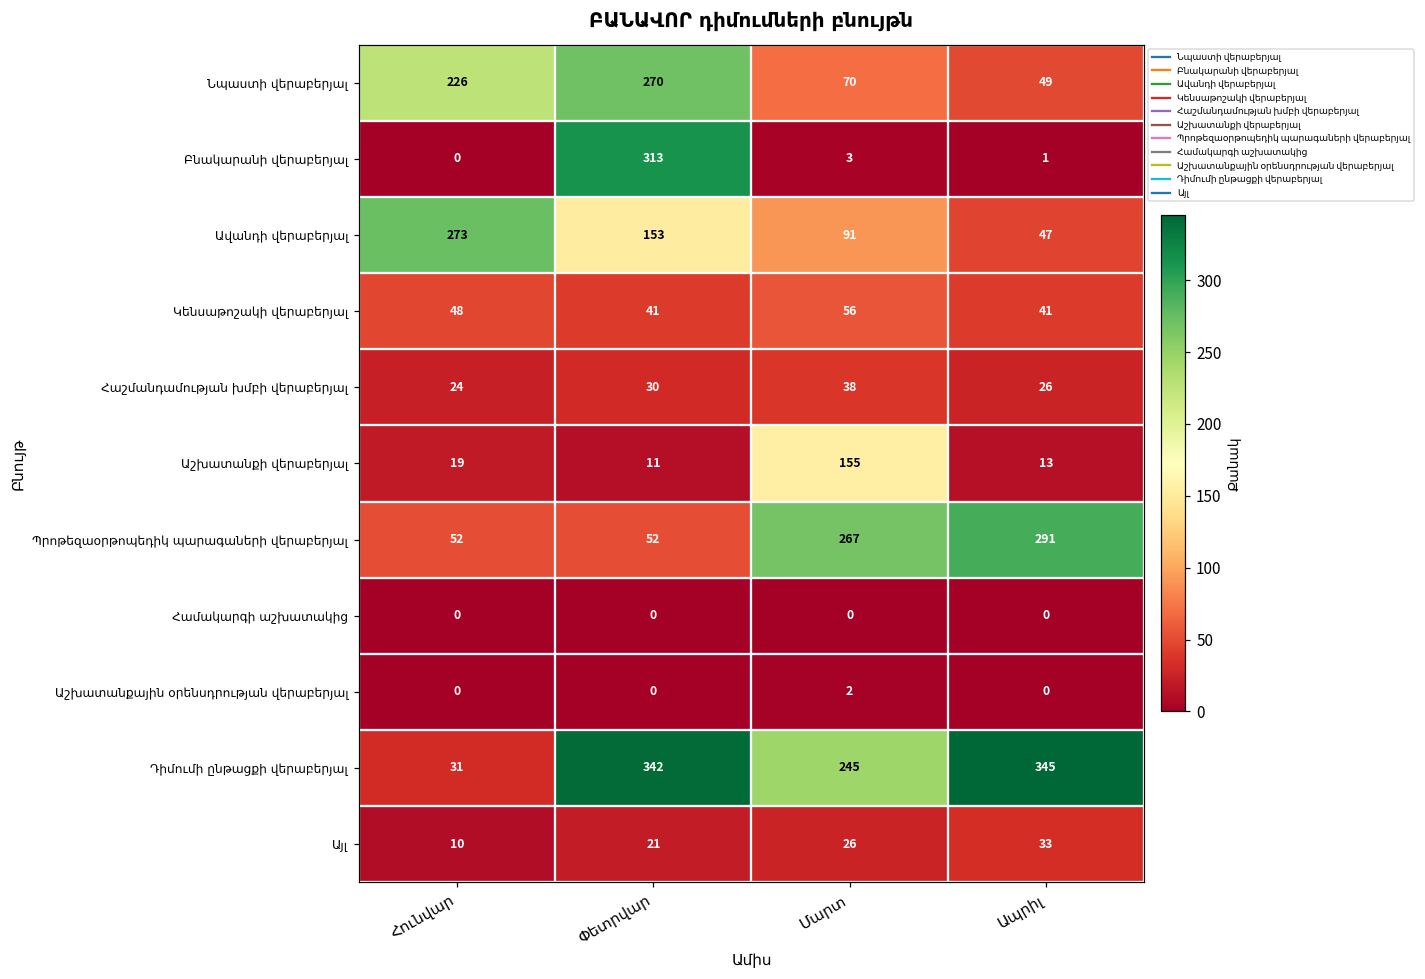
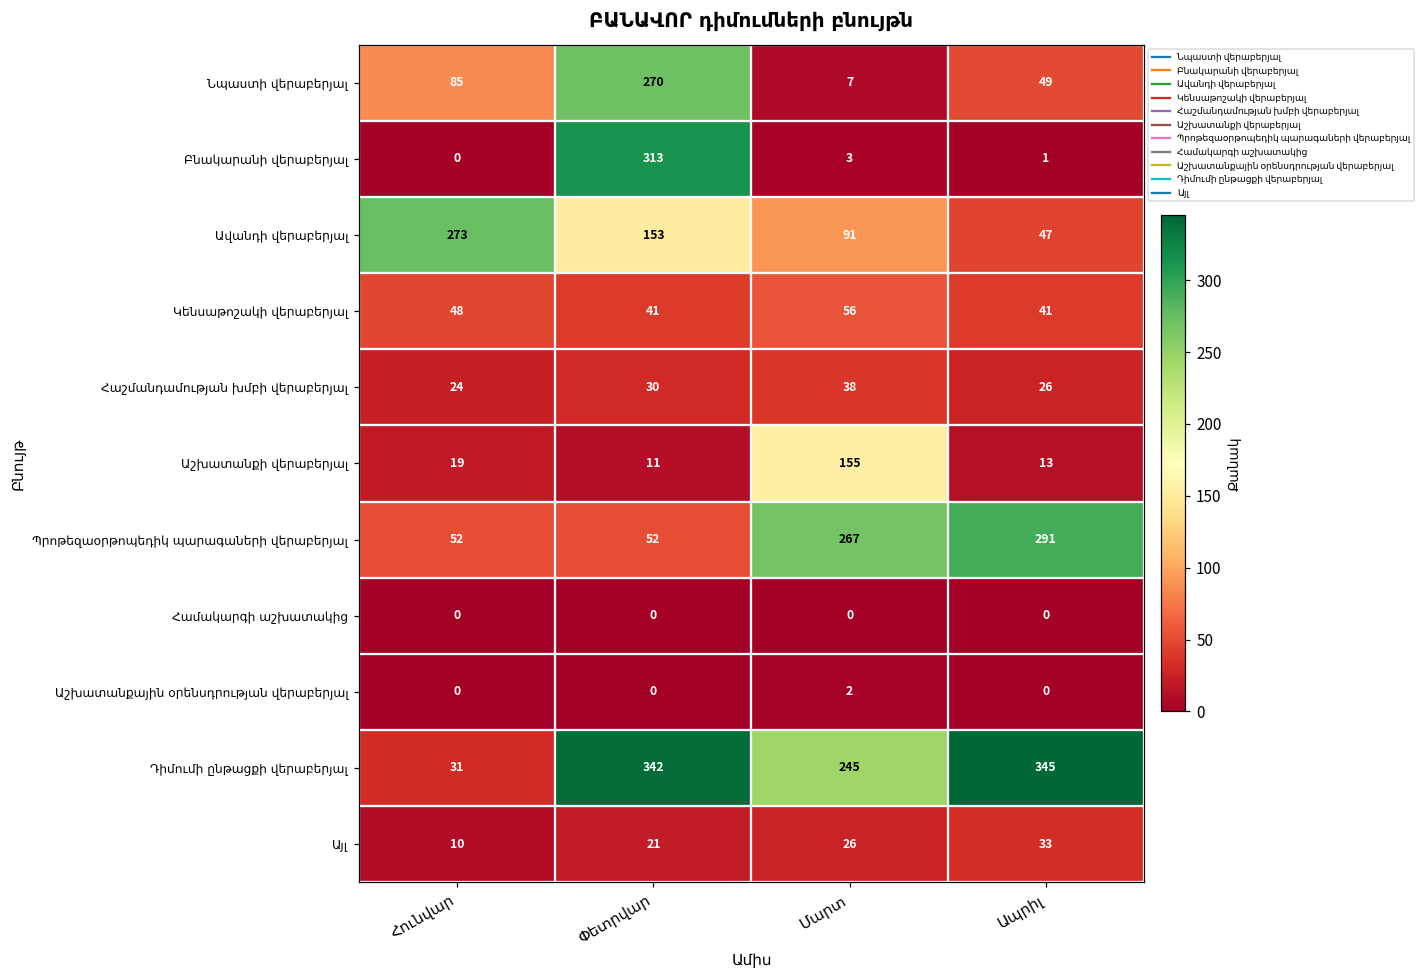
Նպաստի վերաբերյալ, Հունվար: 226 -> 85
Նպաստի վերաբերյալ, Մարտ: 70 -> 7
